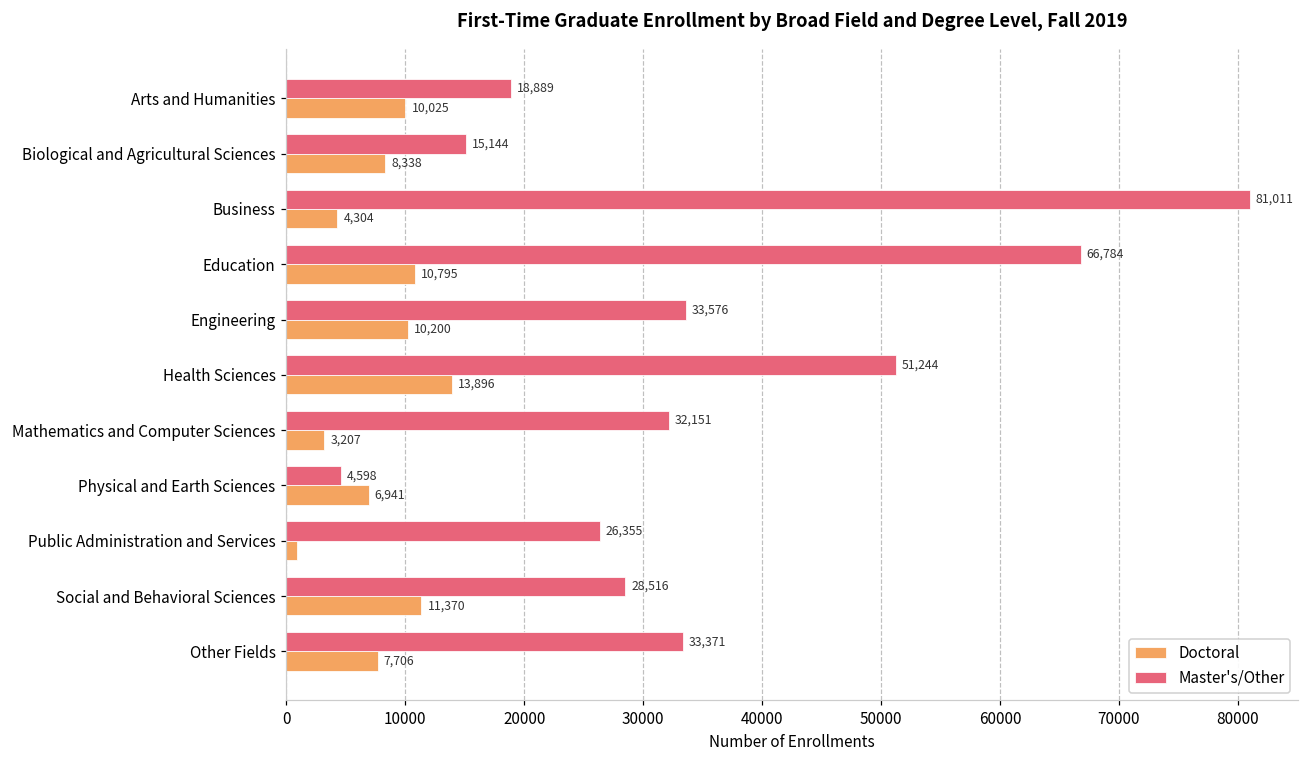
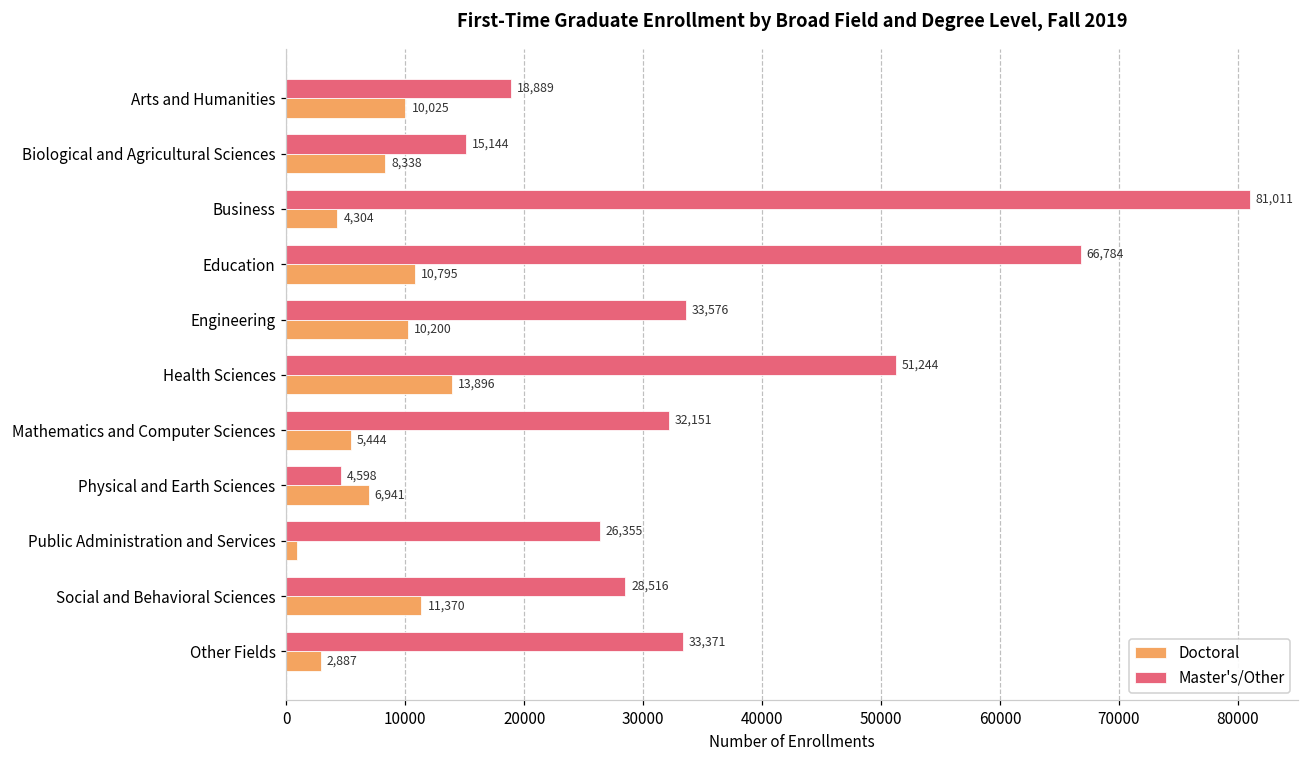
Doctoral, Mathematics and Computer Sciences: 3,207 -> 5,444
Doctoral, Other Fields: 7,706 -> 2,887
